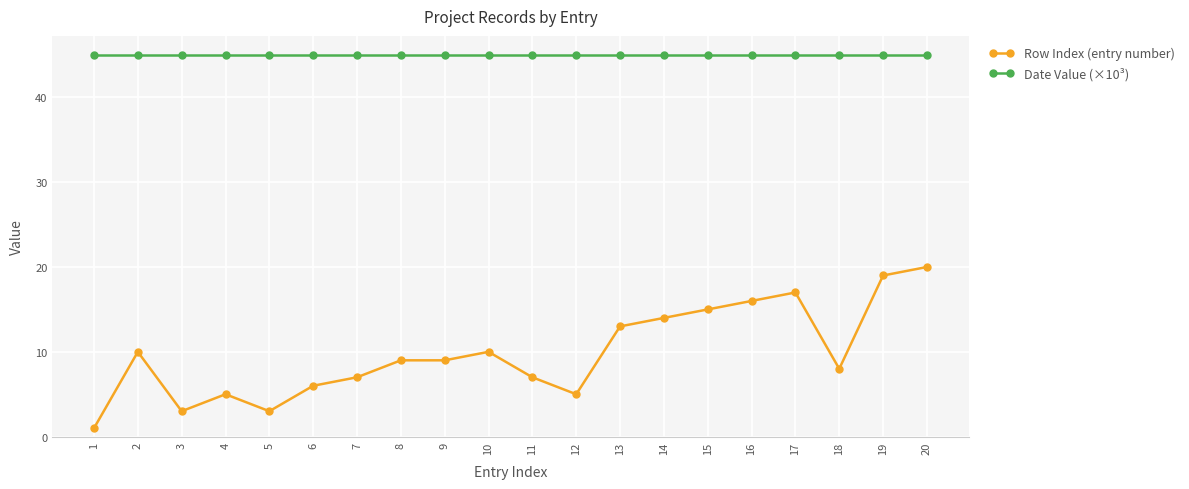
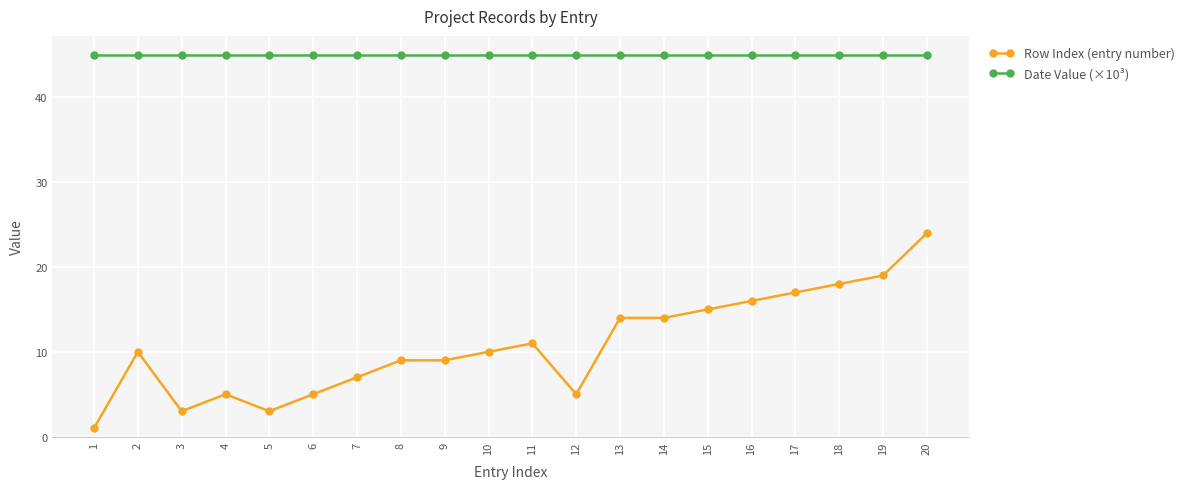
Row Index (entry number), 6: 6 -> 5
Row Index (entry number), 11: 7 -> 11
Row Index (entry number), 13: 13 -> 14
Row Index (entry number), 18: 8 -> 18
Row Index (entry number), 20: 20 -> 24
